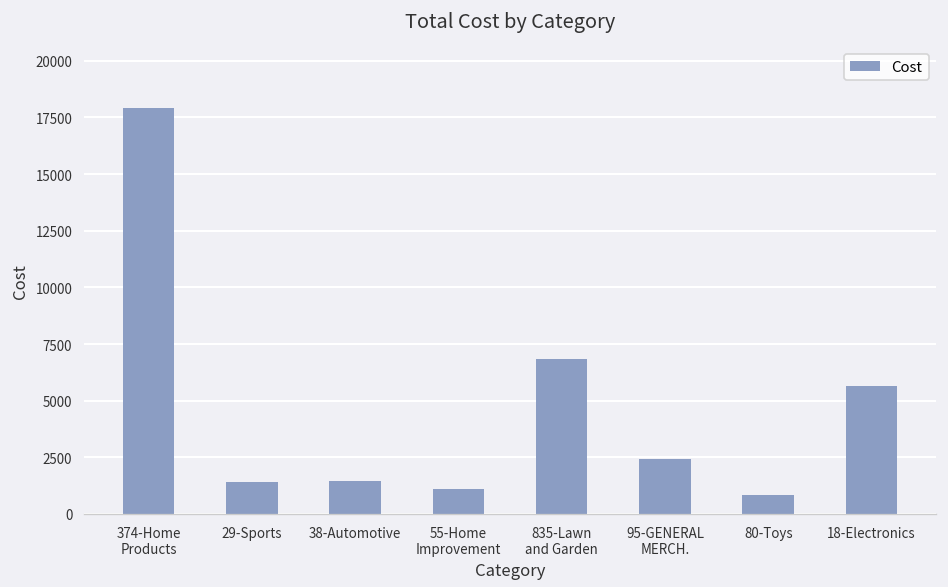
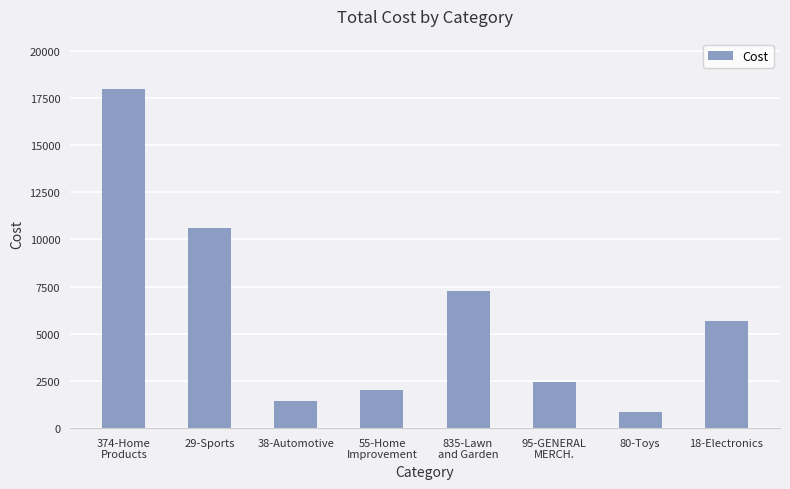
29-Sports: 1400 -> 10600
55-Home Improvement: 1100 -> 2000
835-Lawn and Garden: 6800 -> 7300
